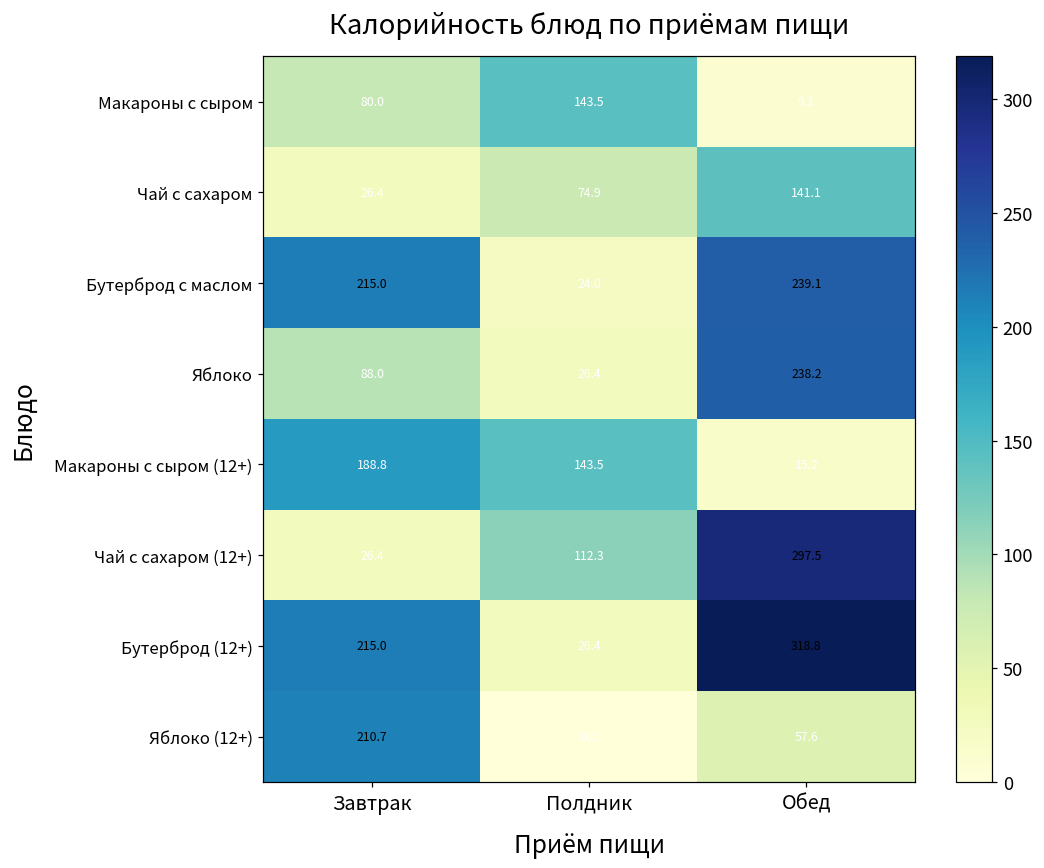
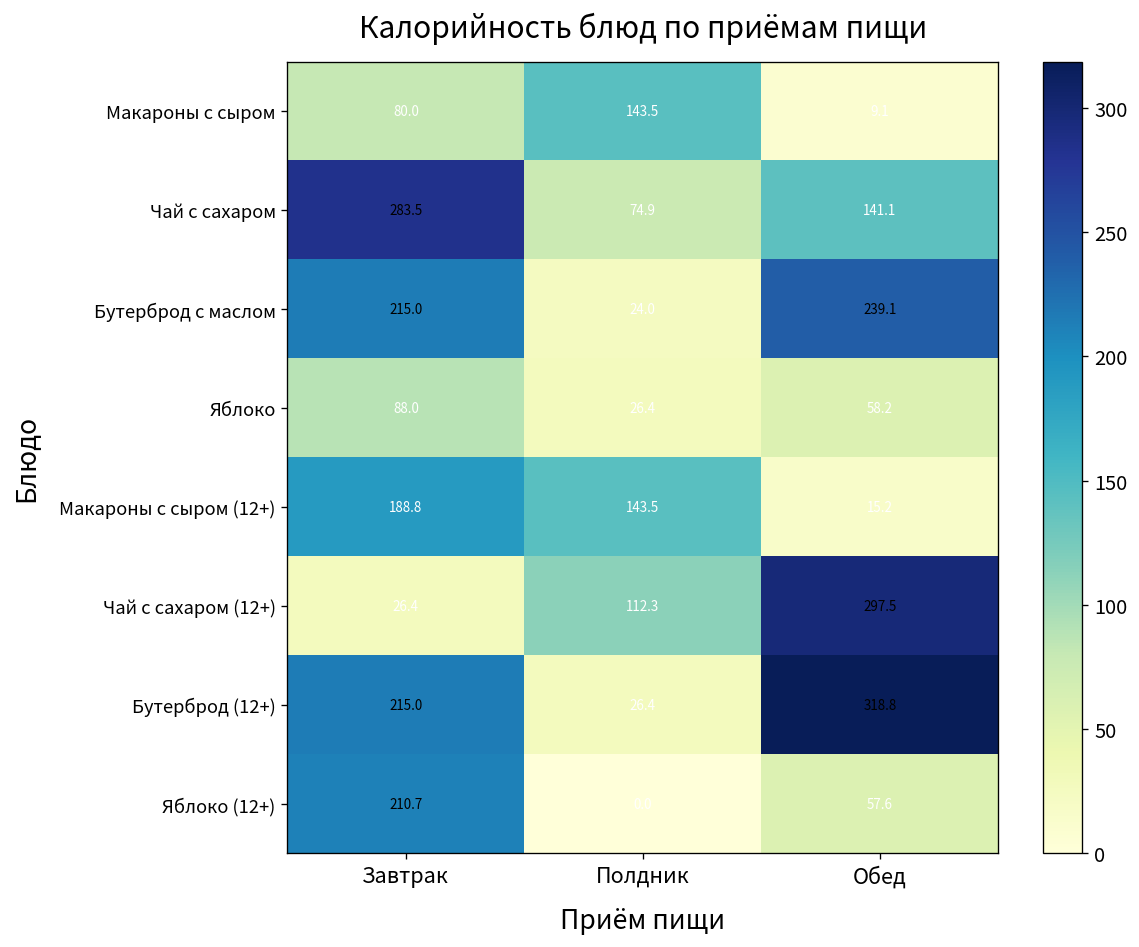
Чай с сахаром, Завтрак: 26.4 -> 283.5
Яблоко, Обед: 238.2 -> 58.2
